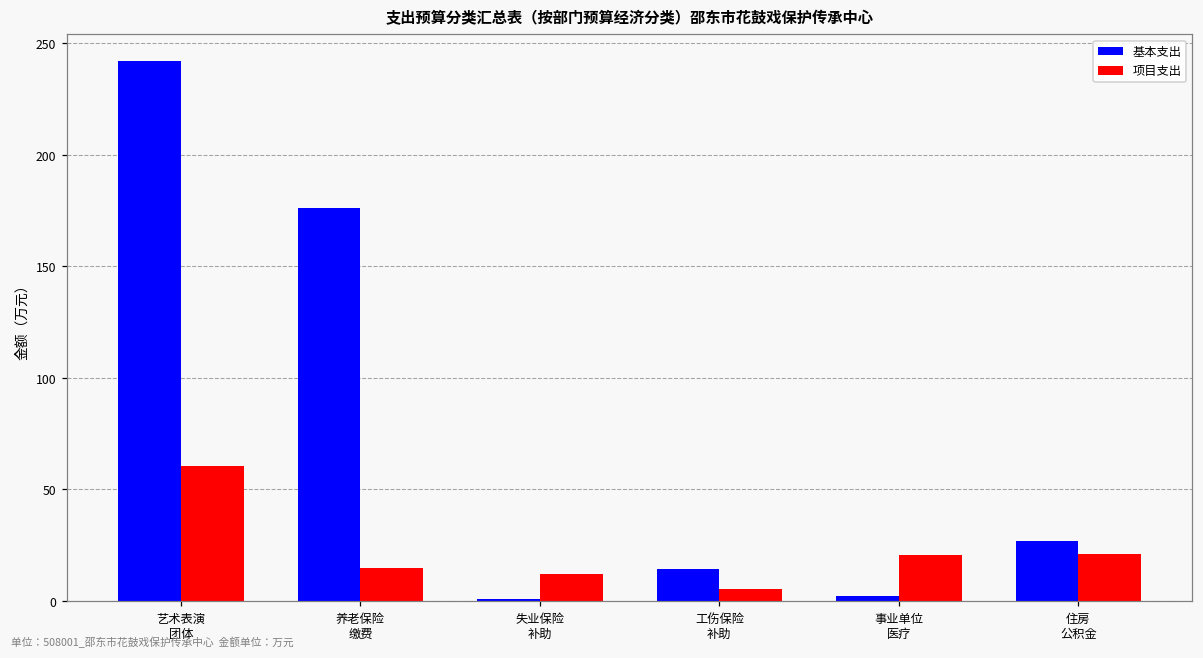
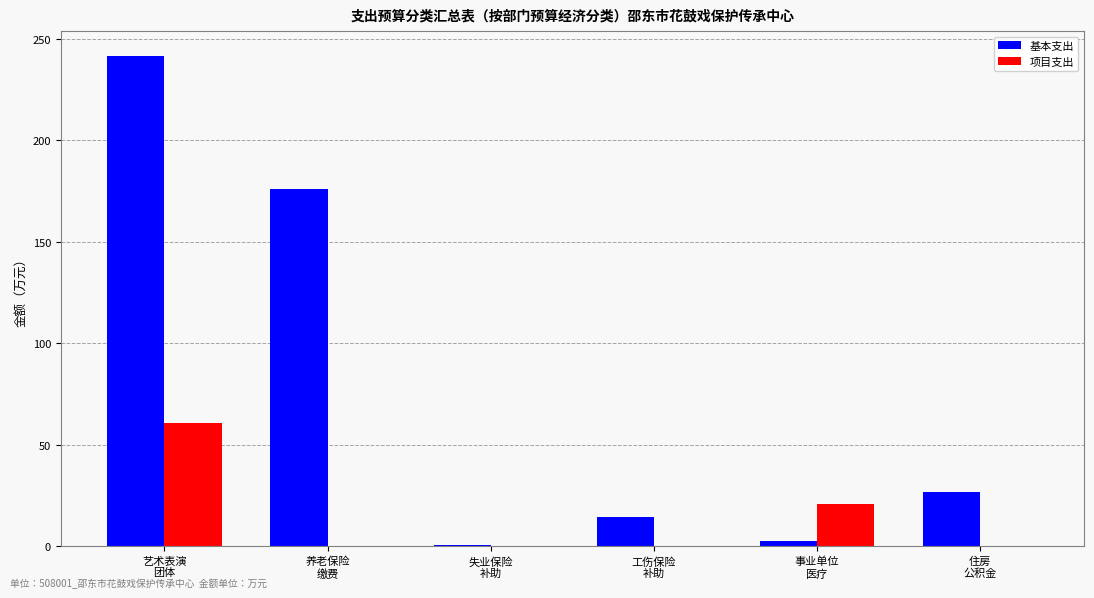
项目支出, 养老保险 缴费: 15 -> 0
项目支出, 失业保险 补助: 12 -> 0
项目支出, 工伤保险 补助: 5 -> 0
项目支出, 住房 公积金: 21 -> 0
